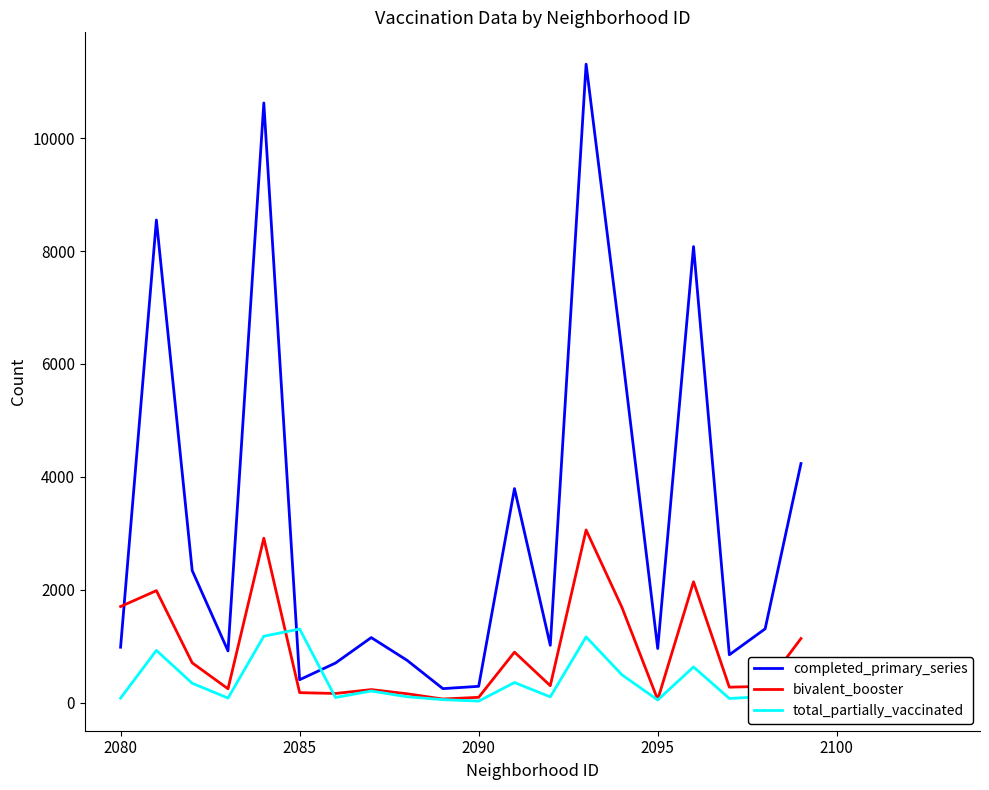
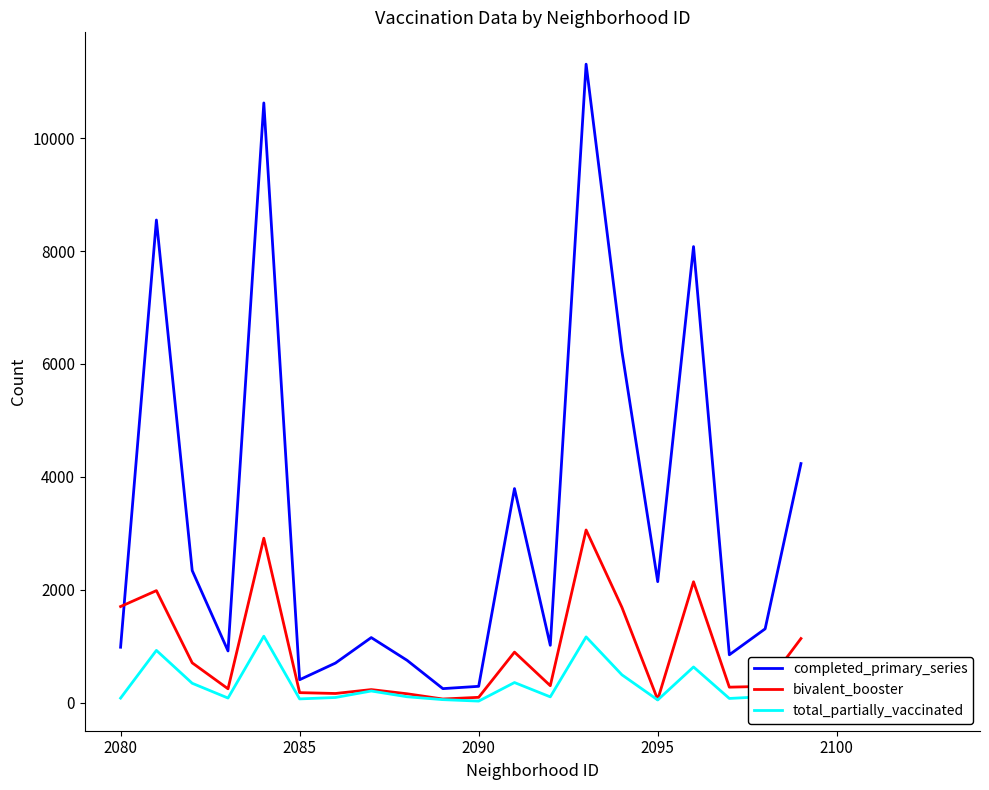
total_partially_vaccinated, 2085: 1300 -> 100
completed_primary_series, 2095: 1000 -> 2100
